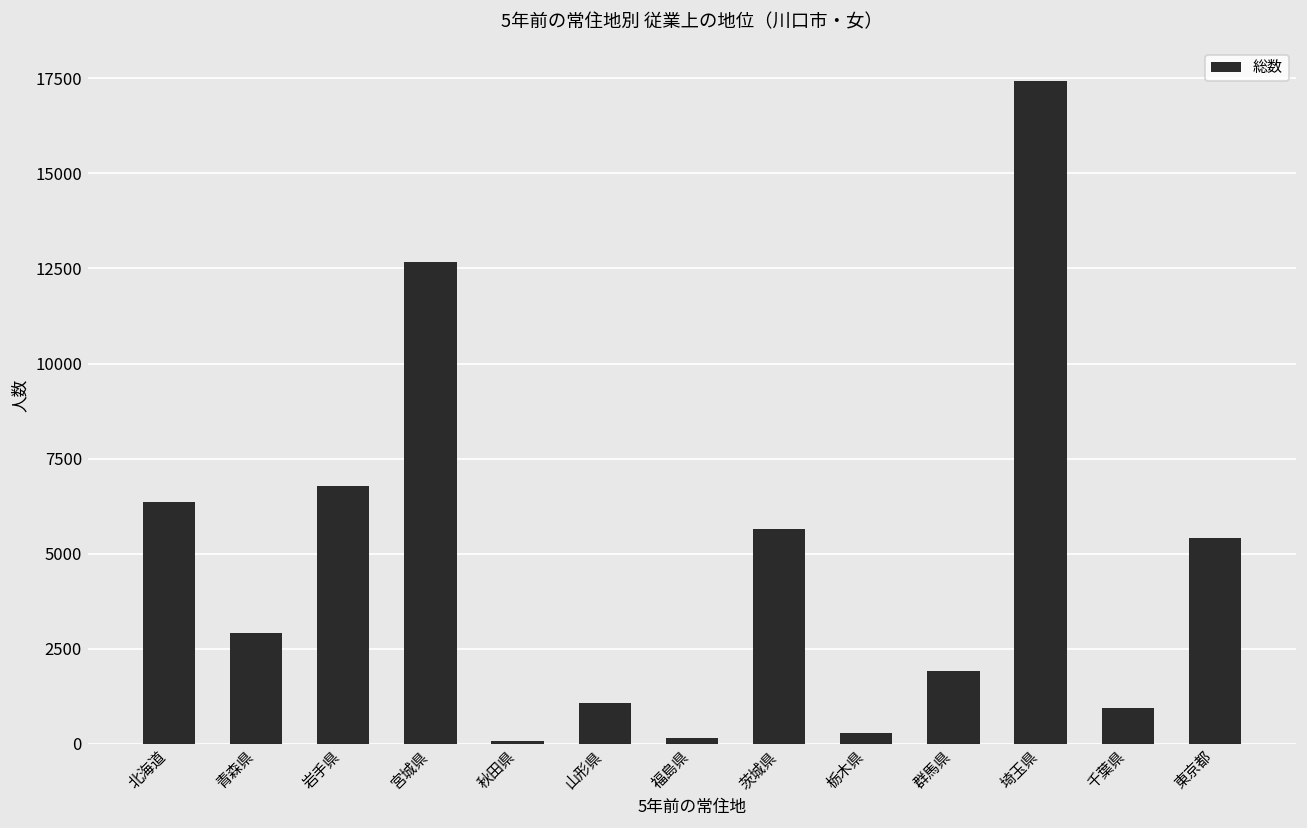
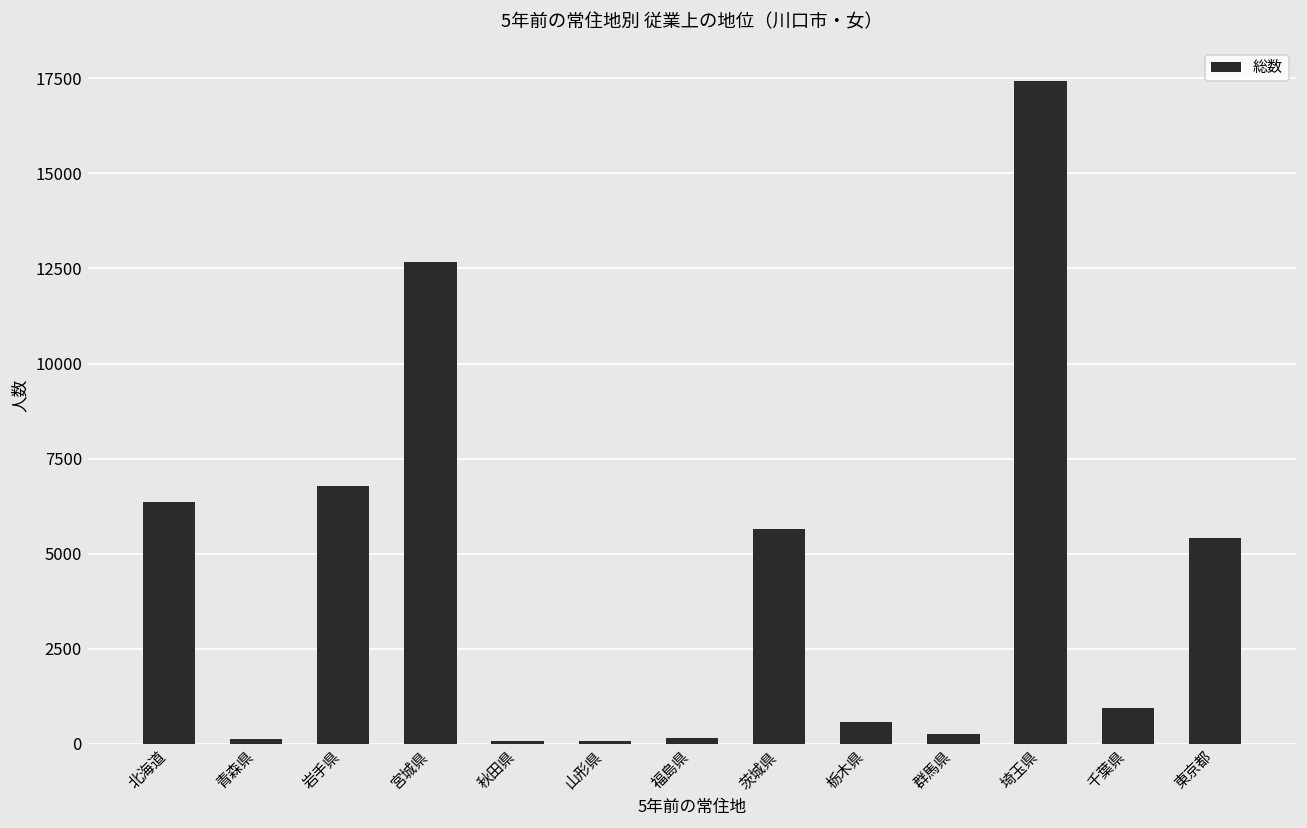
青森県: 2900 -> 100
山形県: 1100 -> 100
栃木県: 300 -> 600
群馬県: 1900 -> 300
